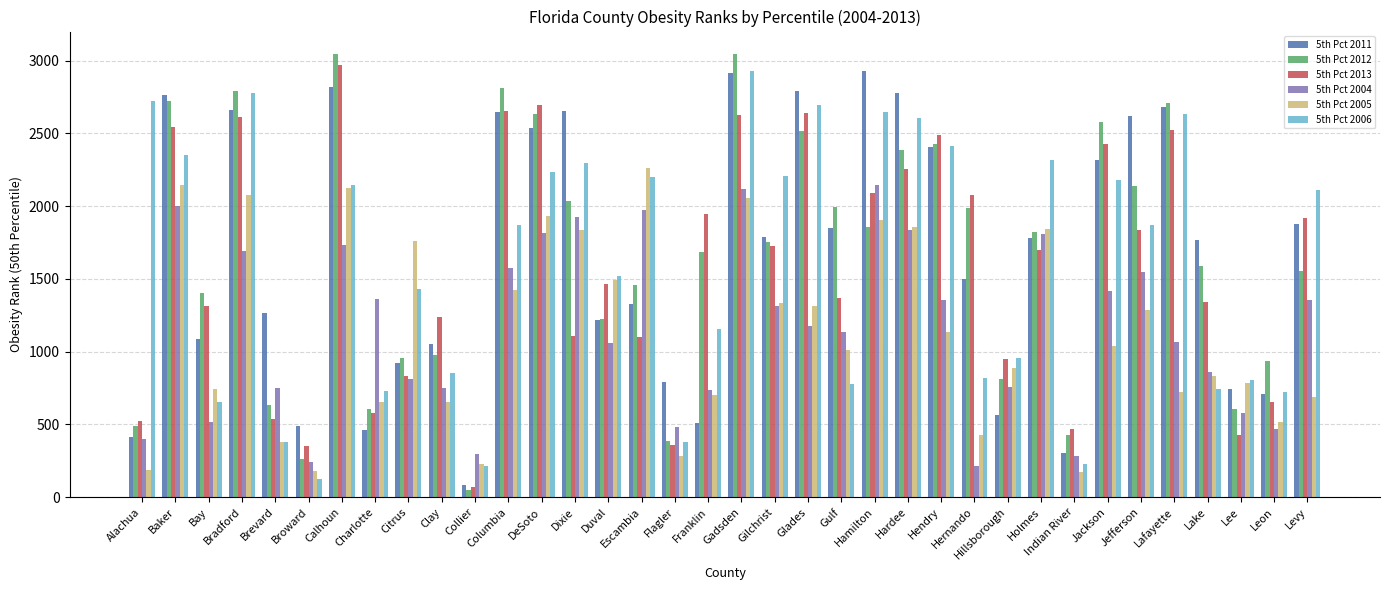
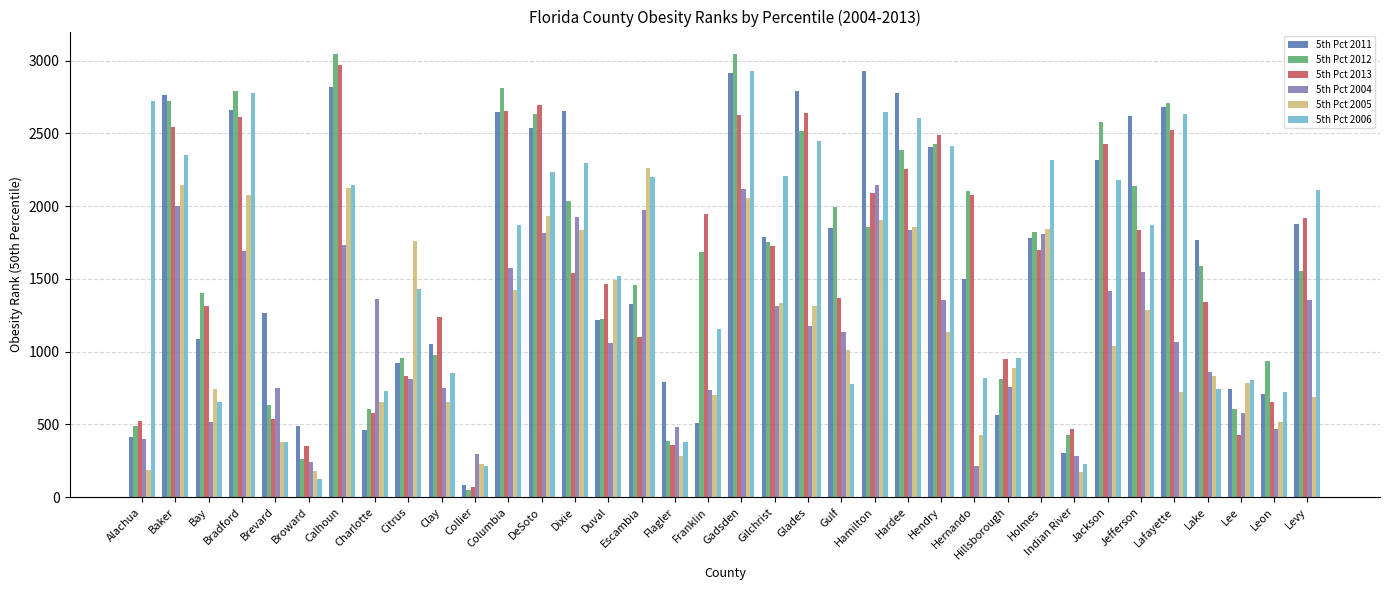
5th Pct 2013, Dixie: 1110 -> 1540
5th Pct 2006, Glades: 2690 -> 2450
5th Pct 2012, Hernando: 1990 -> 2100
